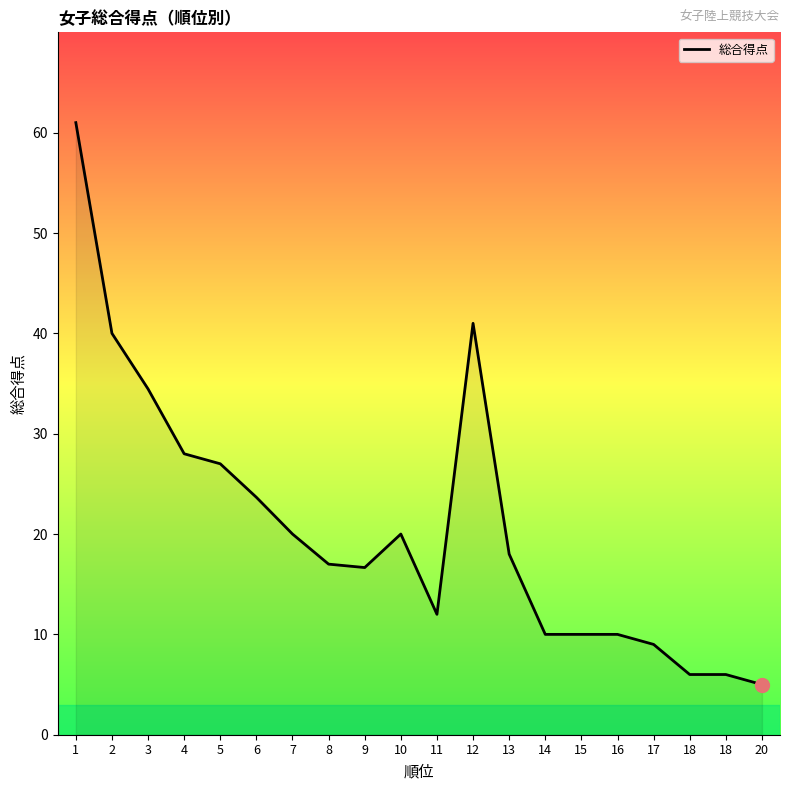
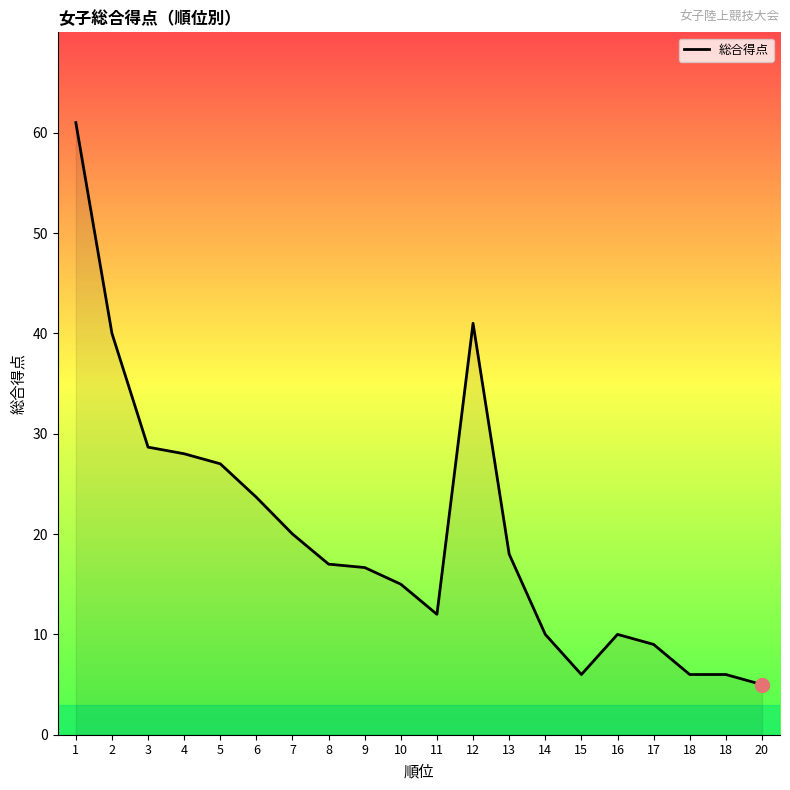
総合得点, 3: 34.5 -> 28.7
総合得点, 10: 20 -> 15
総合得点, 15: 10 -> 6
